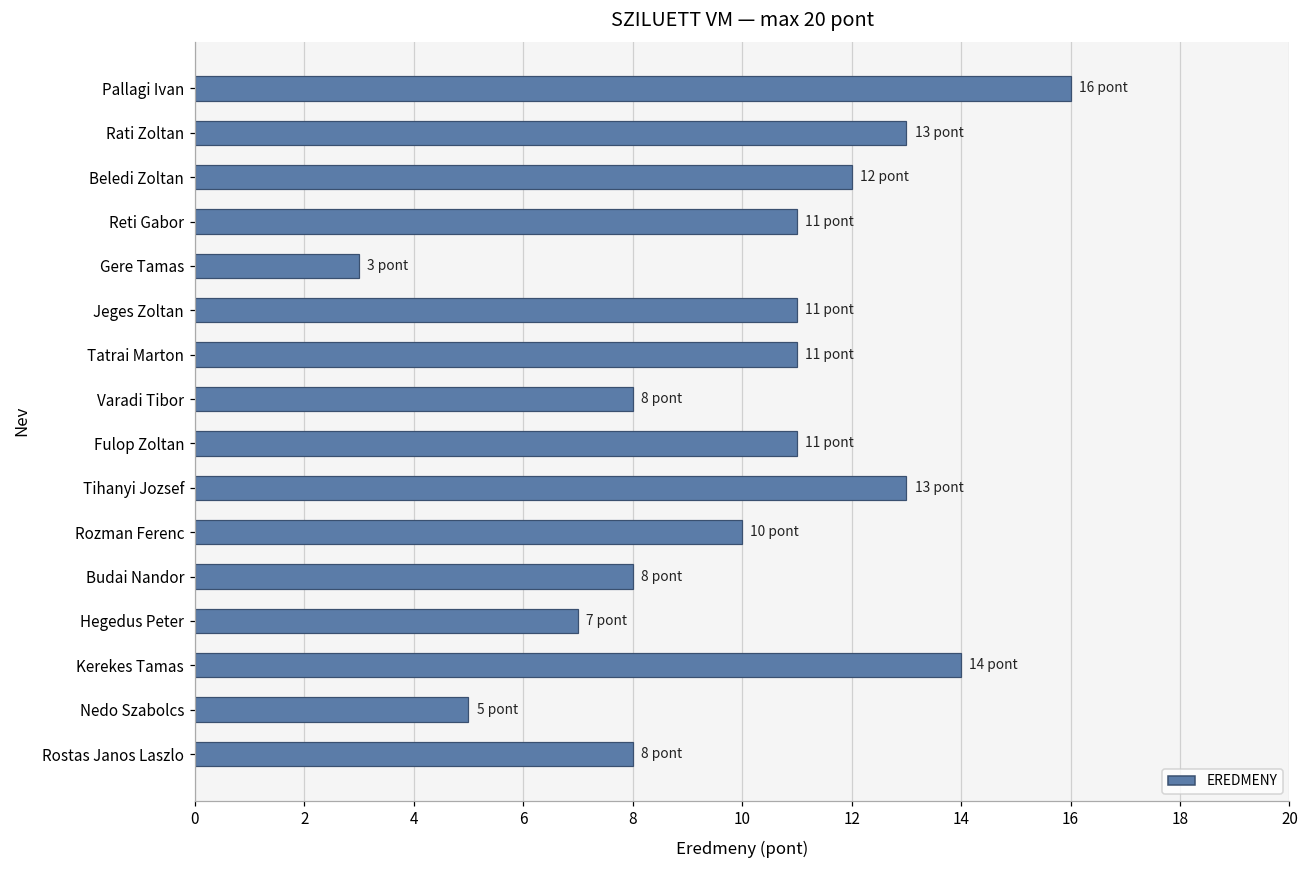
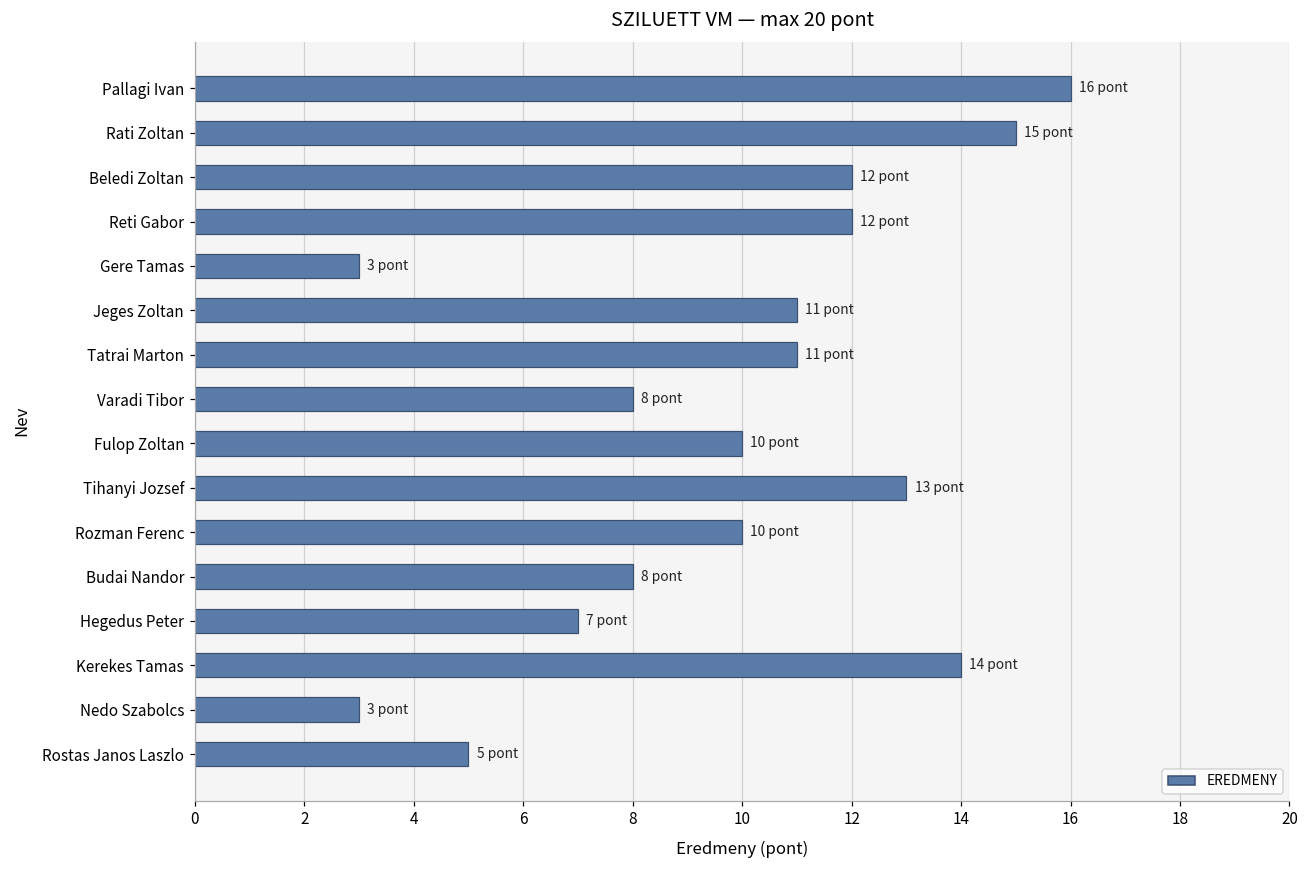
Rati Zoltan: 13 -> 15
Reti Gabor: 11 -> 12
Fulop Zoltan: 11 -> 10
Nedo Szabolcs: 5 -> 3
Rostas Janos Laszlo: 8 -> 5
